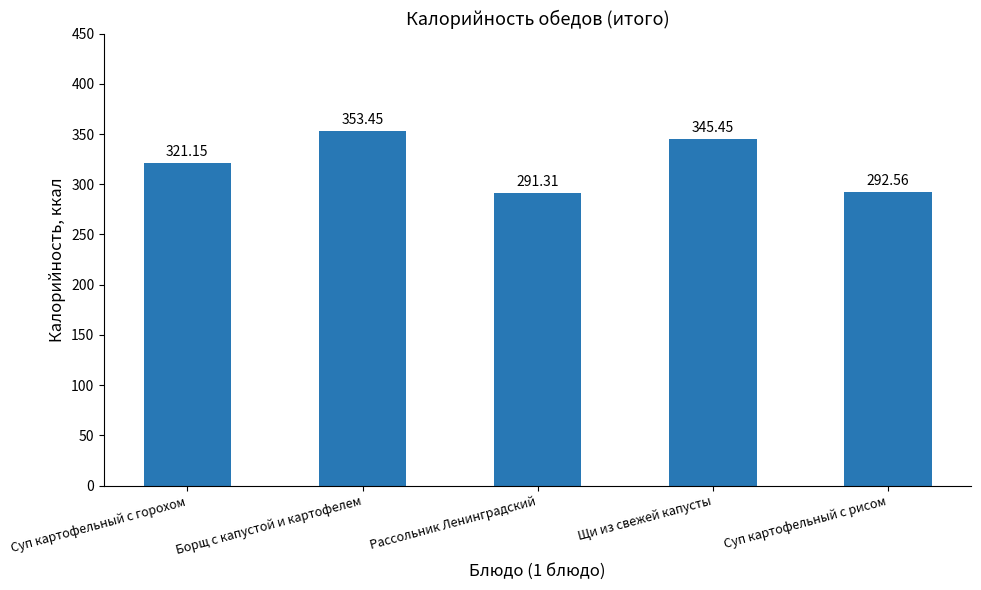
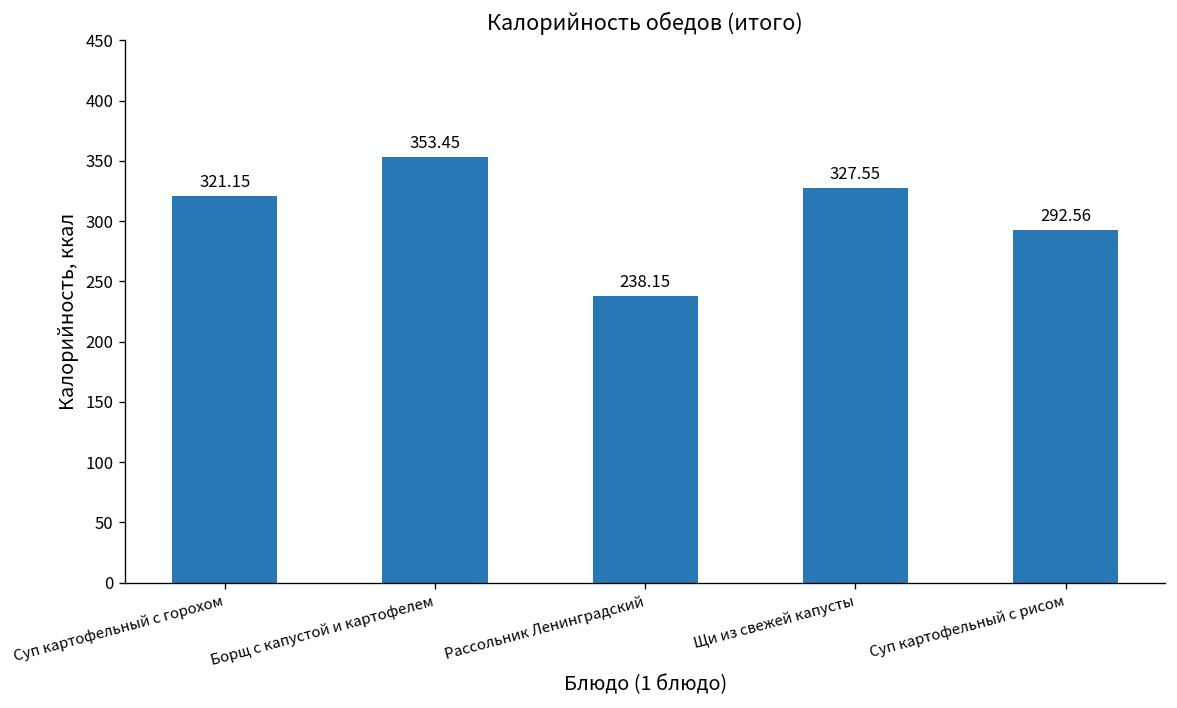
Рассольник Ленинградский: 291.31 -> 238.15
Щи из свежей капусты: 345.45 -> 327.55
